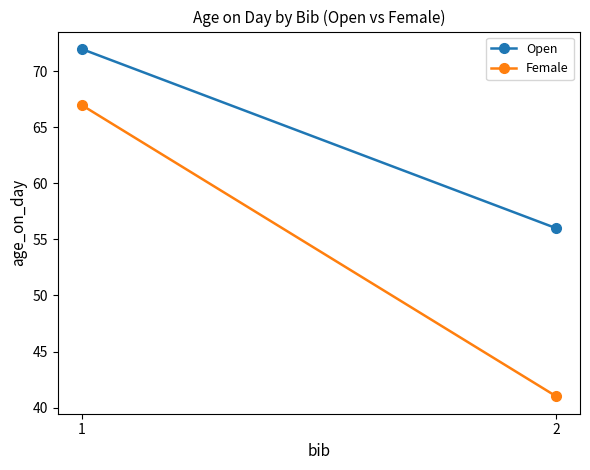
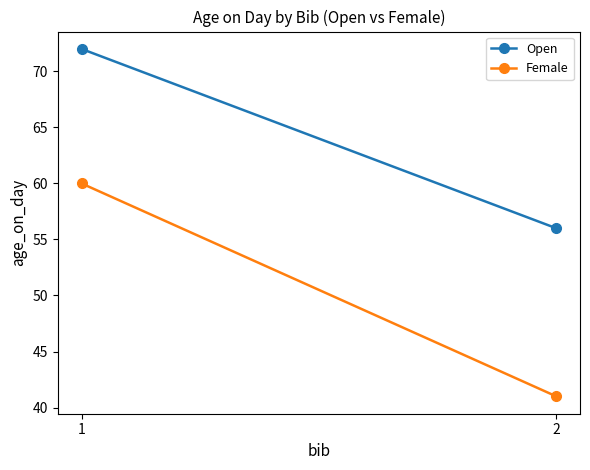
Female, 1: 67 -> 60
